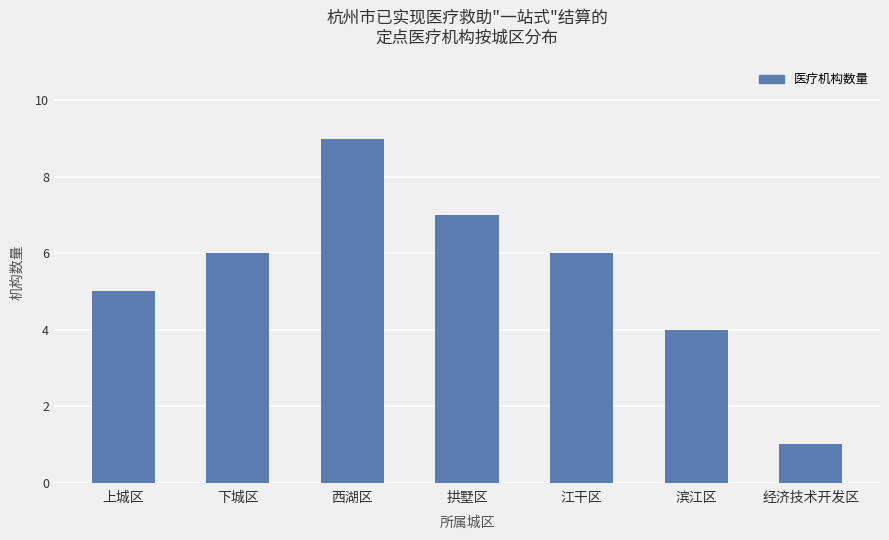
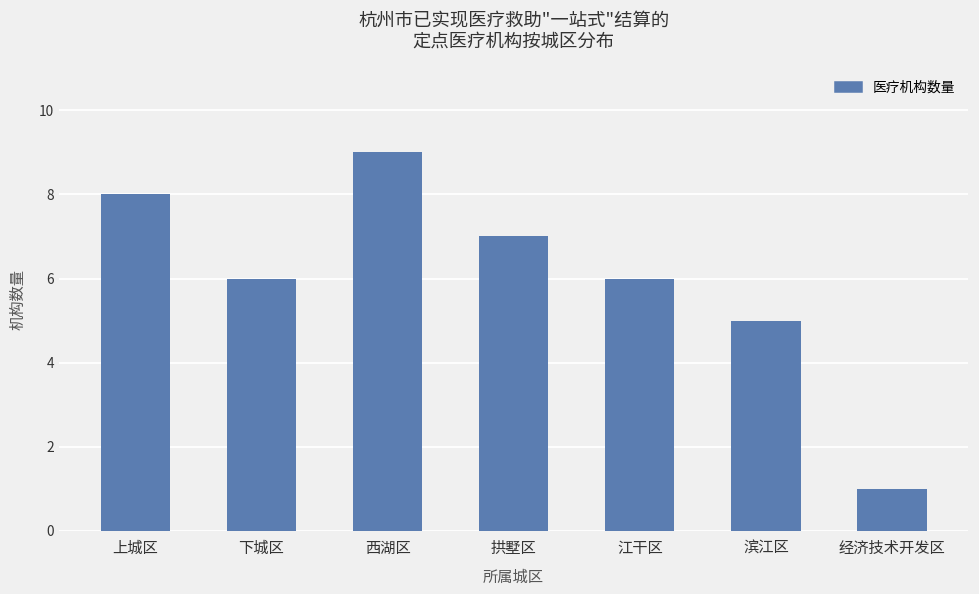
上城区: 5 -> 8
滨江区: 4 -> 5
